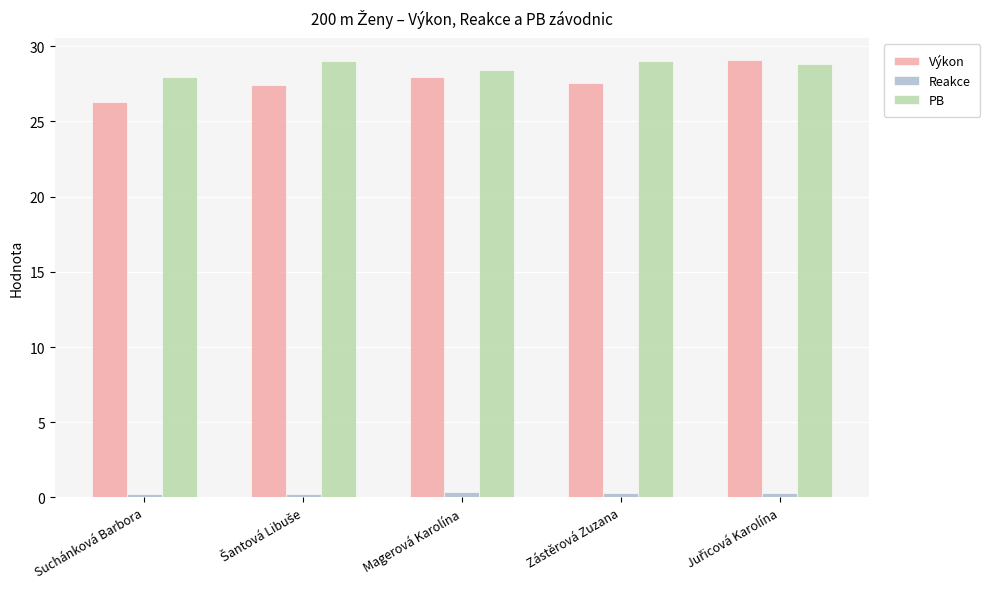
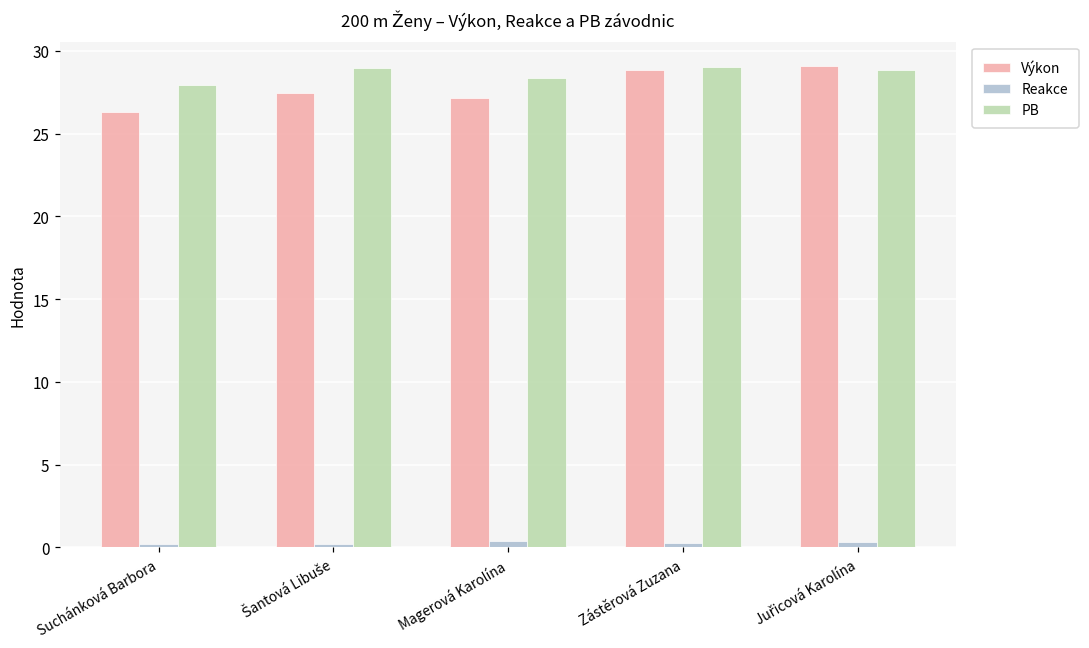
Výkon, Magerová Karolína: 28.0 -> 27.1
Výkon, Zástěrová Zuzana: 27.6 -> 28.8
